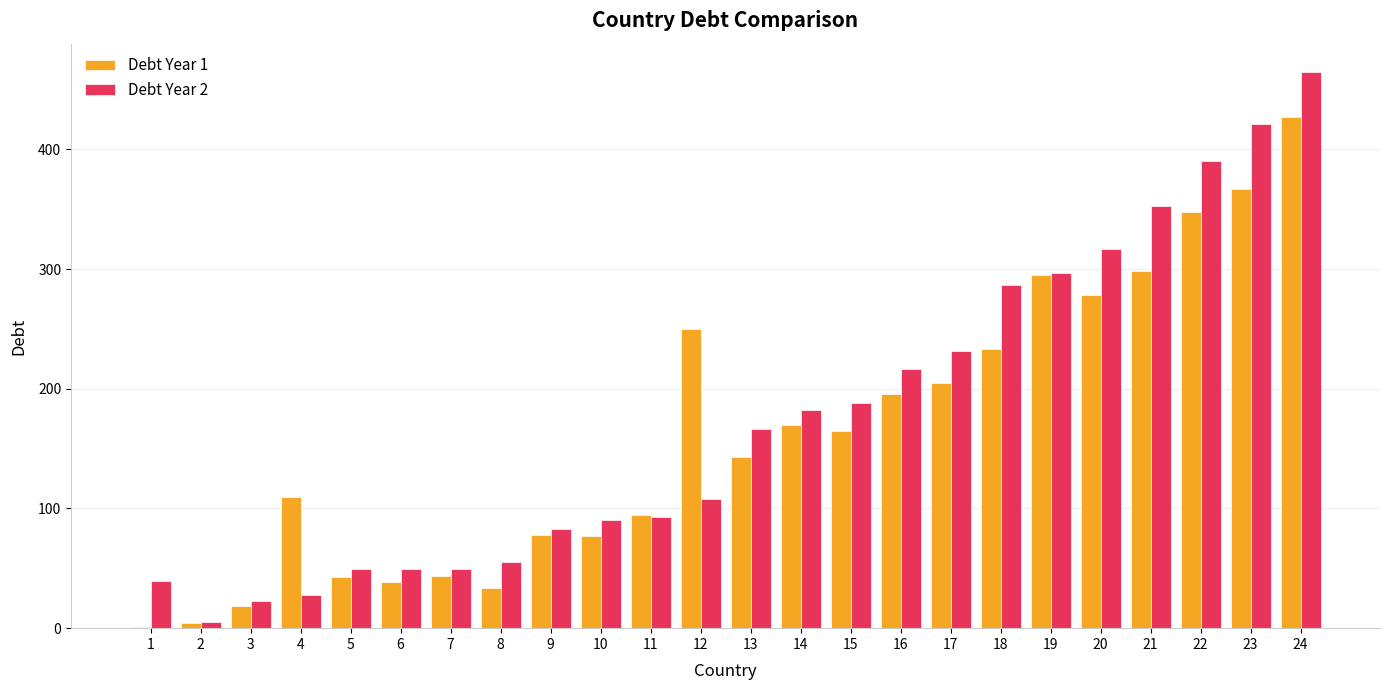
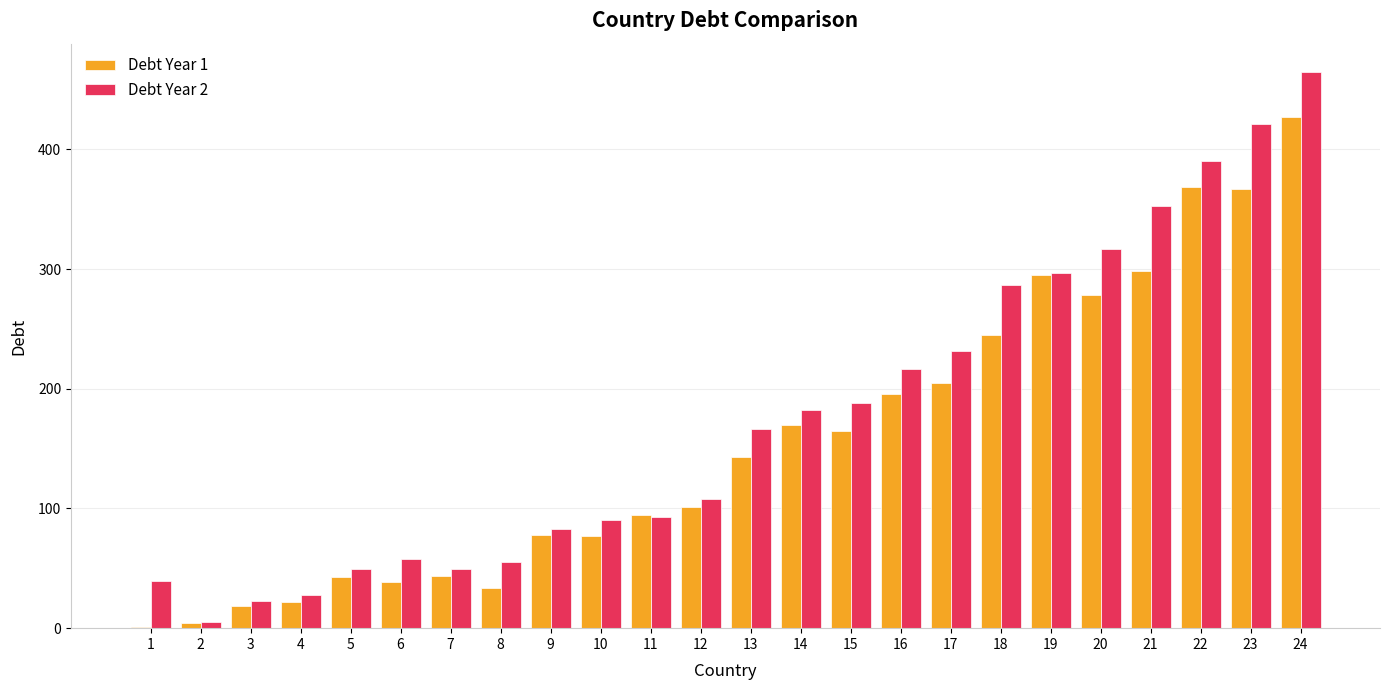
Debt Year 1, 4: 109 -> 21
Debt Year 2, 6: 49 -> 58
Debt Year 1, 12: 250 -> 101
Debt Year 1, 18: 233 -> 245
Debt Year 1, 22: 348 -> 369
